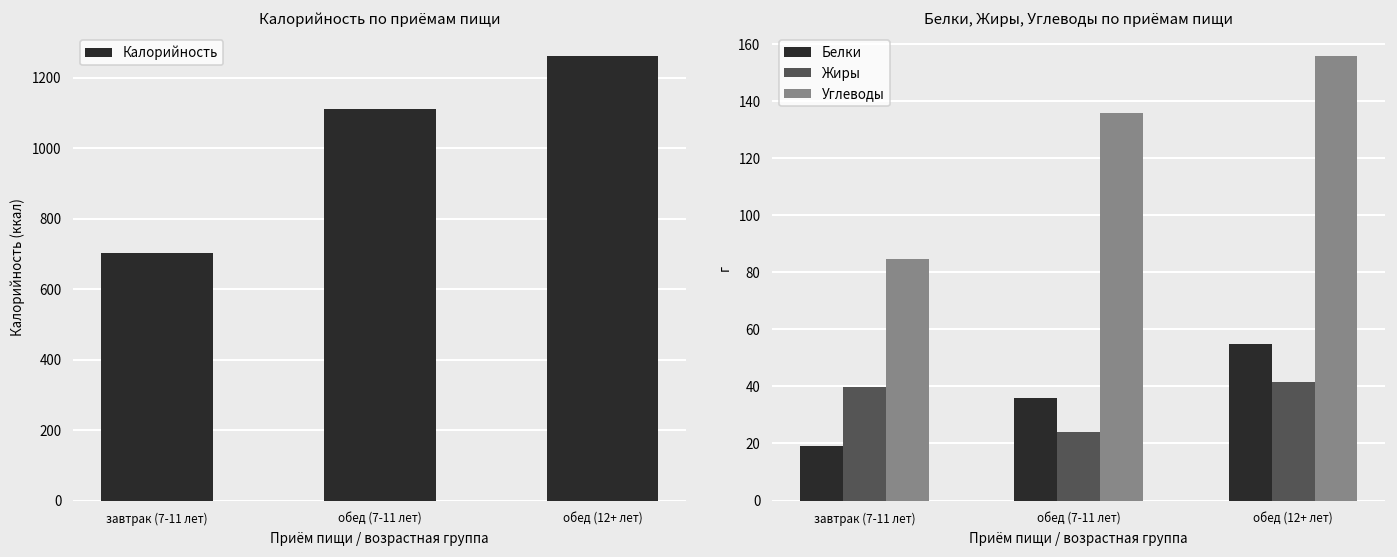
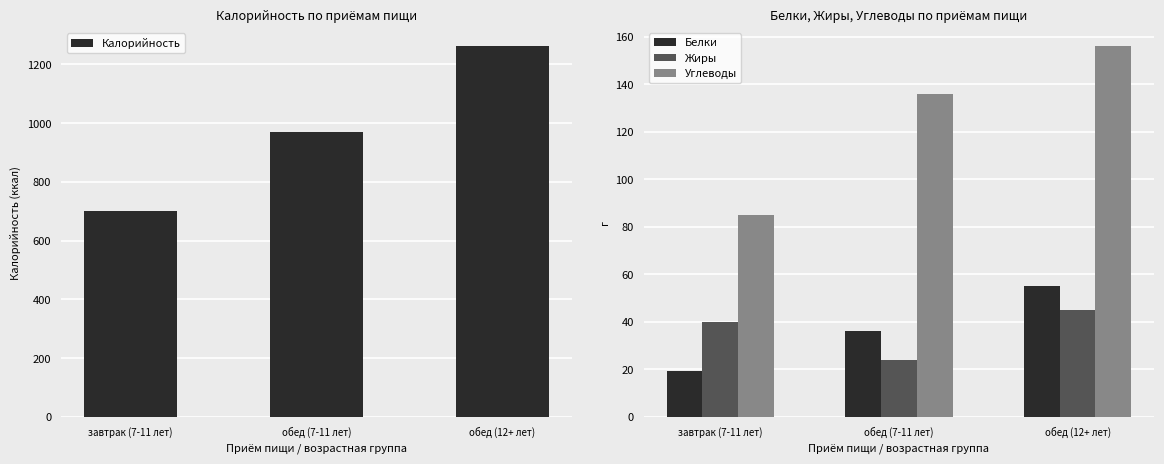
Калорийность по приёмам пищи, обед (7-11 лет): 1110 -> 970
Белки, Жиры, Углеводы по приёмам пищи, Жиры, обед (12+ лет): 41 -> 45
